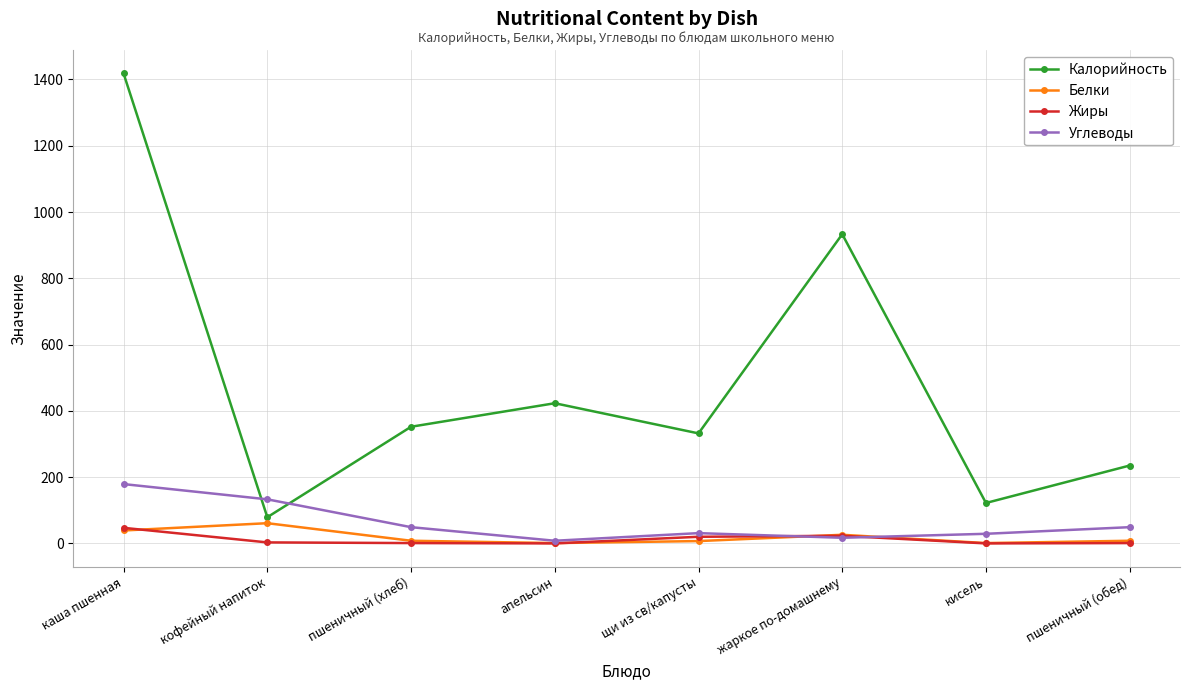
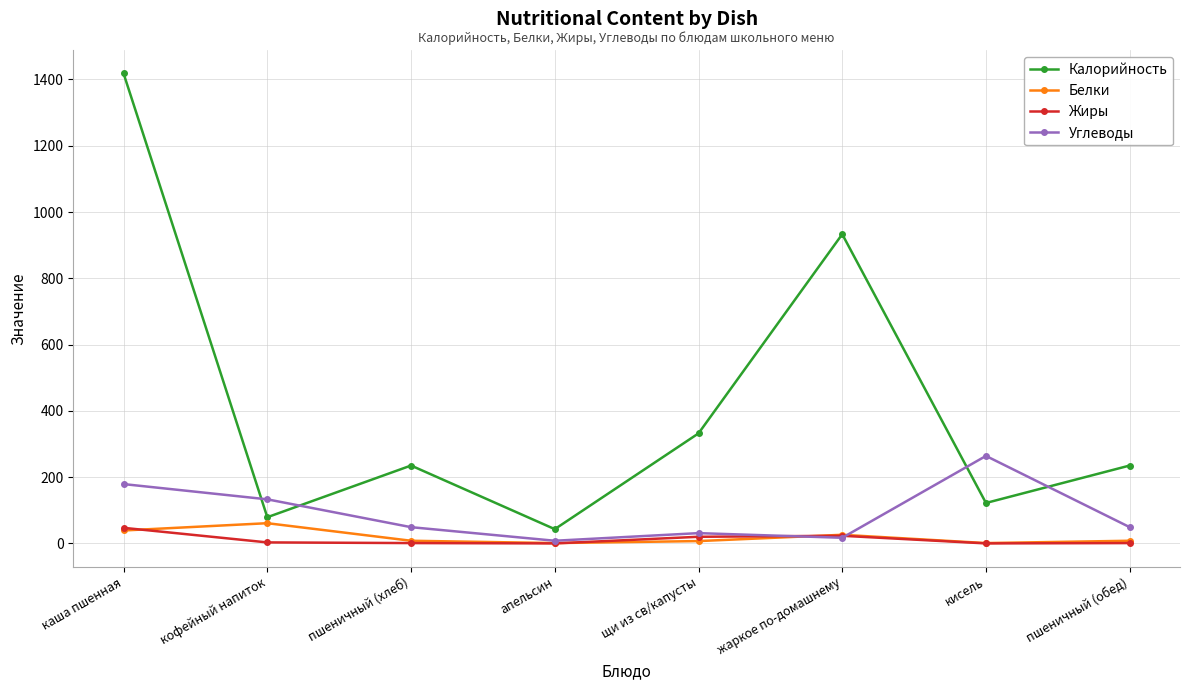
Калорийность, пшеничный (хлеб): 350 -> 240
Калорийность, апельсин: 420 -> 40
Углеводы, кисель: 30 -> 260
